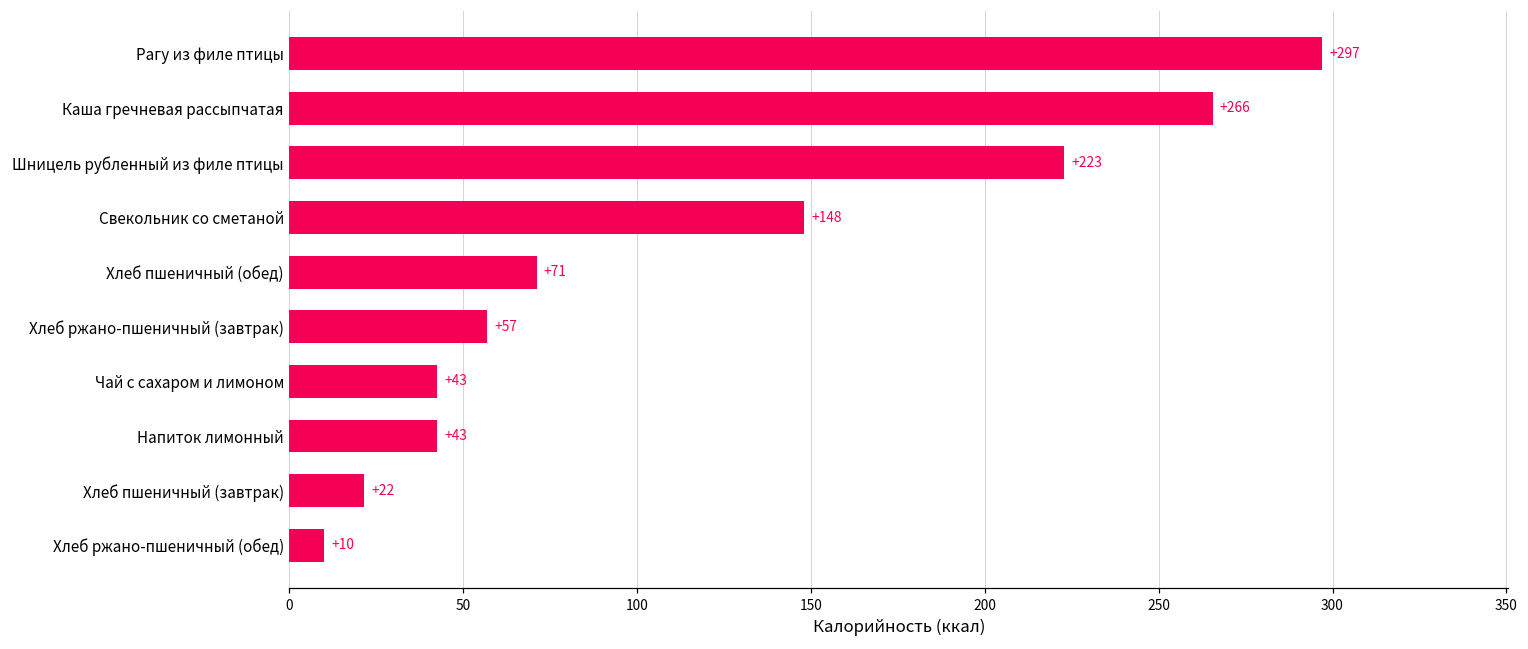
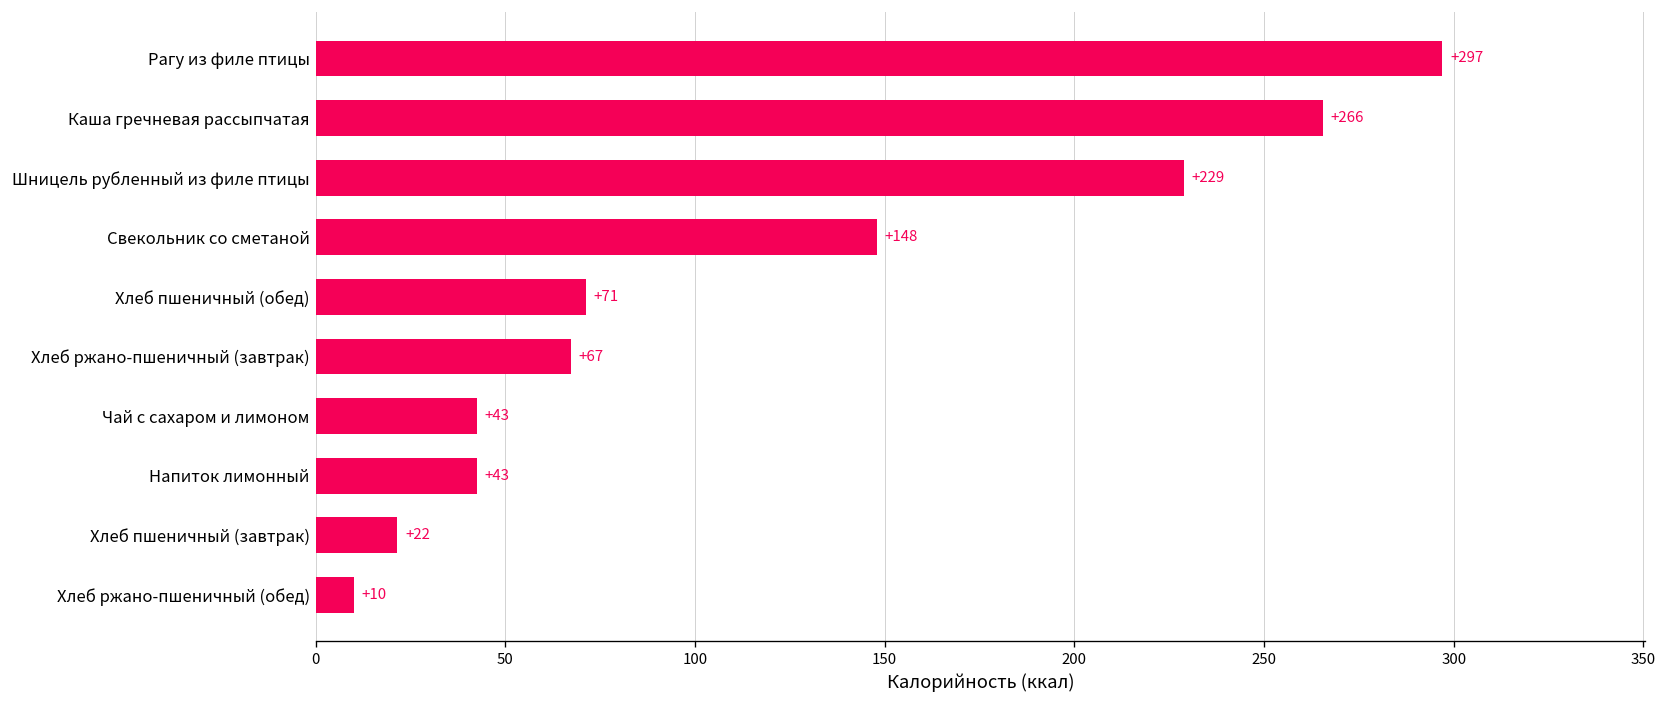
Шницель рубленный из филе птицы: +223 -> +229
Хлеб ржано-пшеничный (завтрак): +57 -> +67
